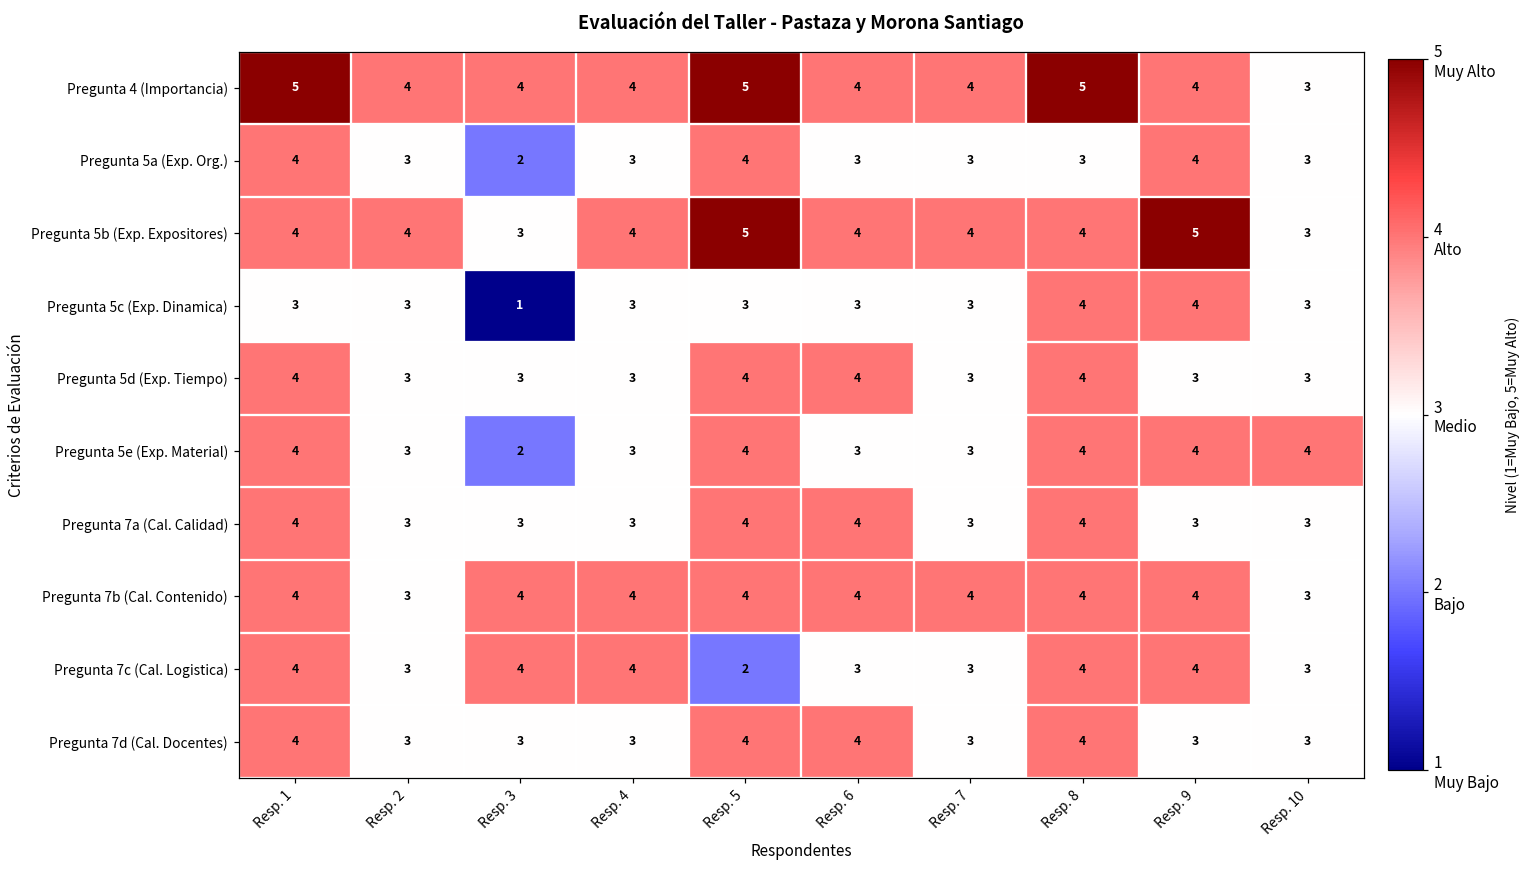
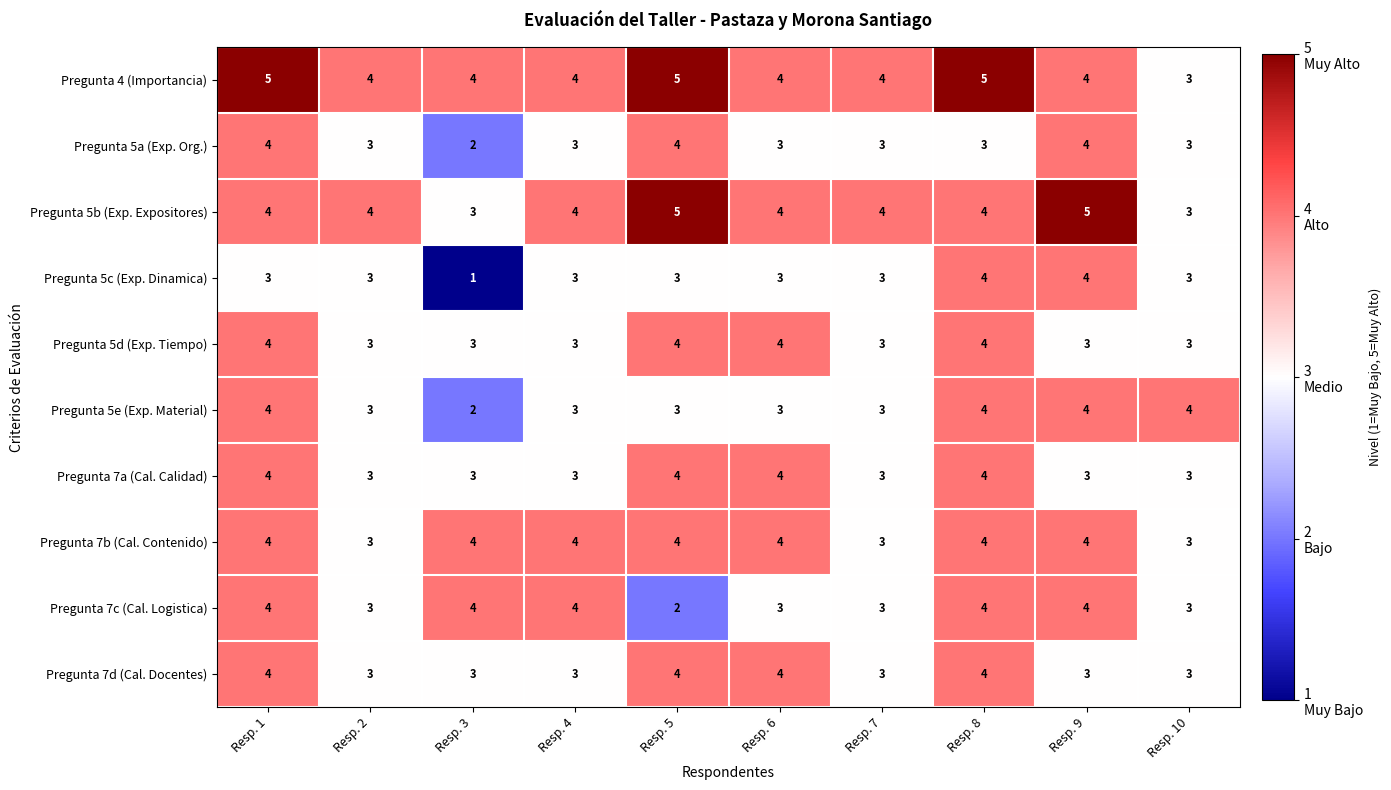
Pregunta 5e (Exp. Material), Resp. 5: 4 -> 3
Pregunta 7b (Cal. Contenido), Resp. 7: 4 -> 3
